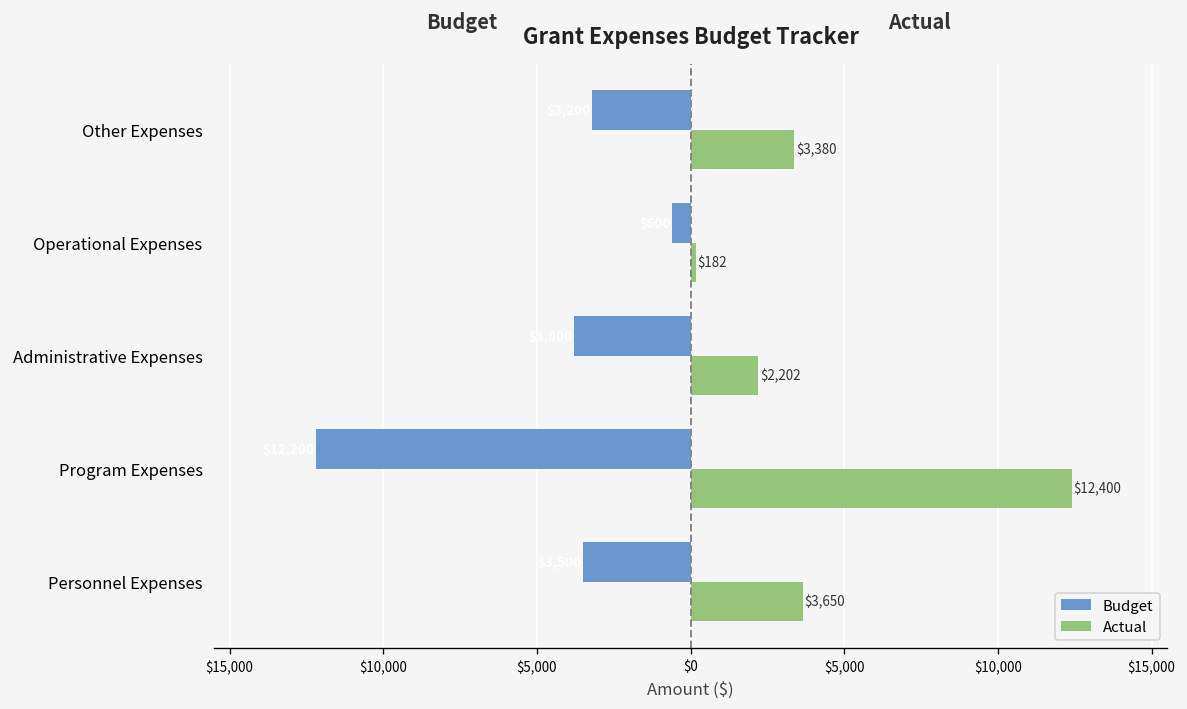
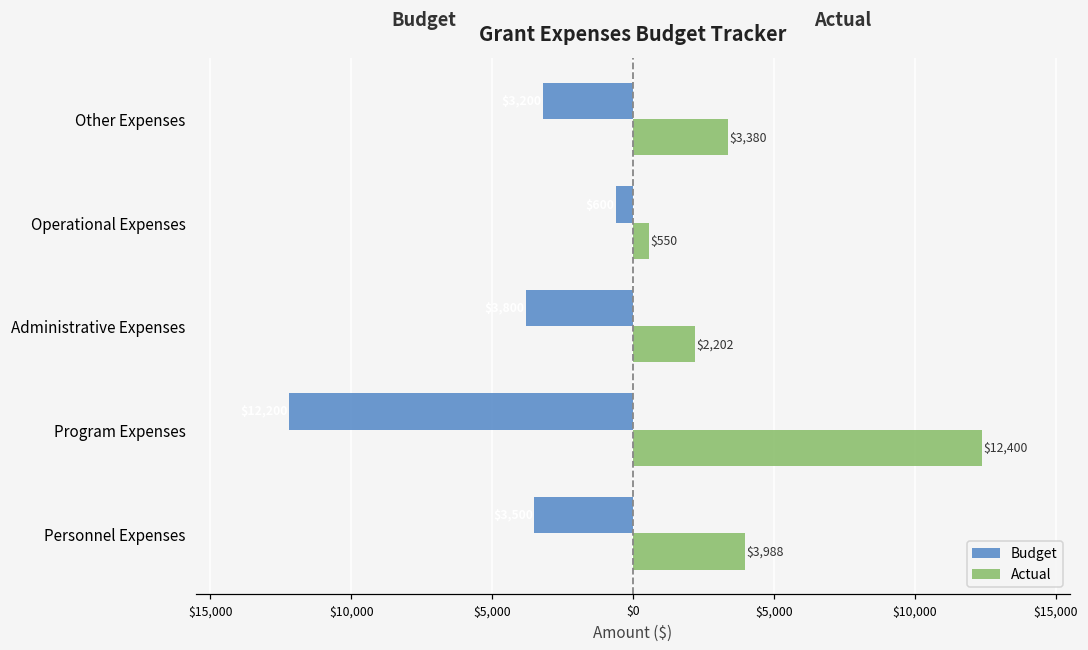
Actual, Operational Expenses: $182 -> $550
Actual, Personnel Expenses: $3,650 -> $3,988
